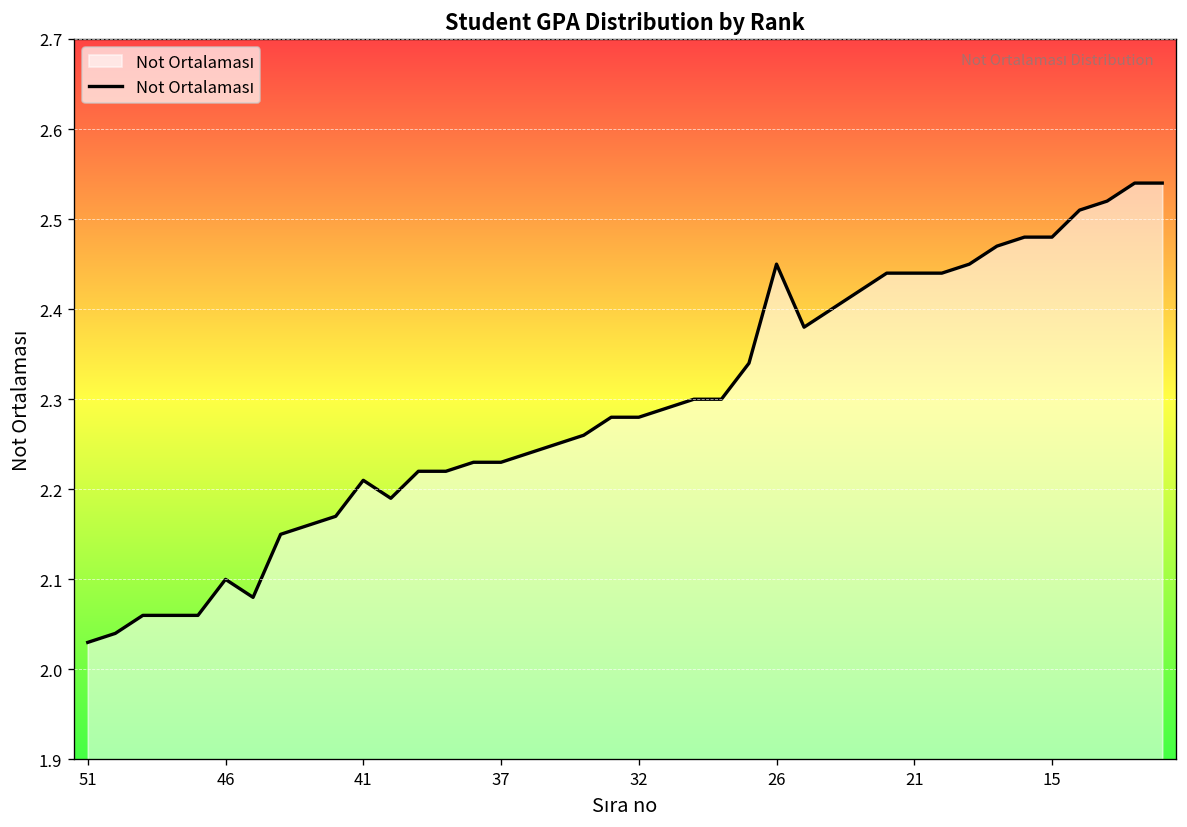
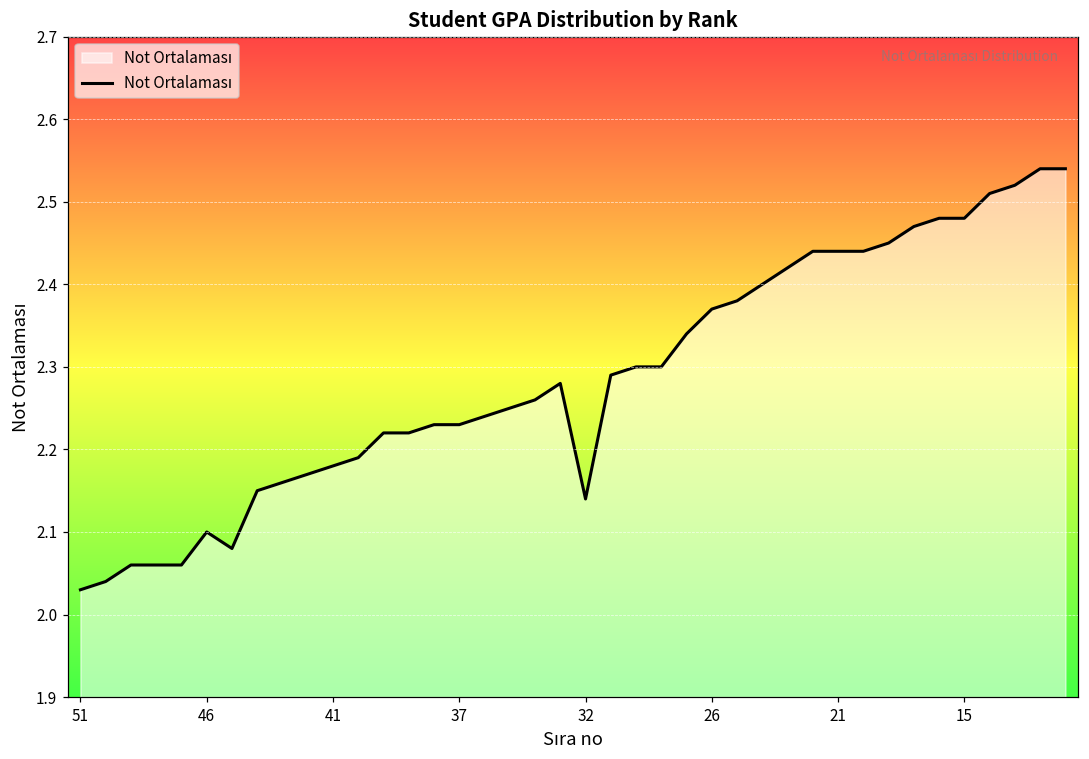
41: 2.21 -> 2.18
32: 2.28 -> 2.14
26: 2.45 -> 2.37
